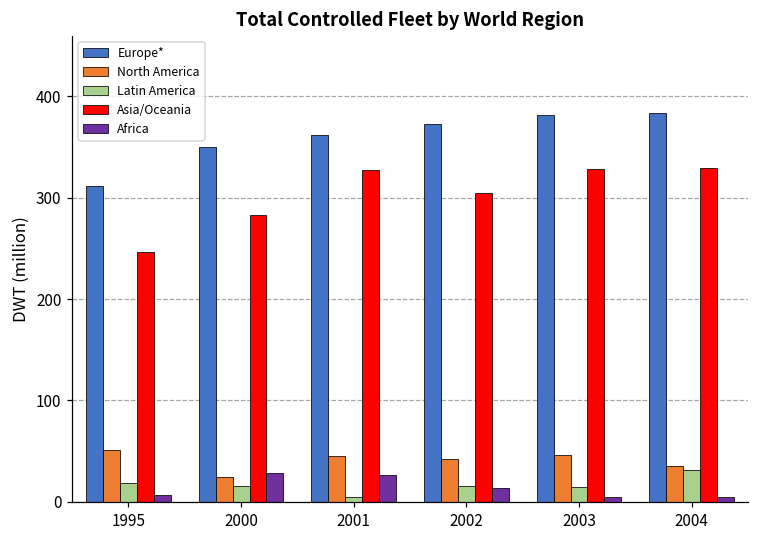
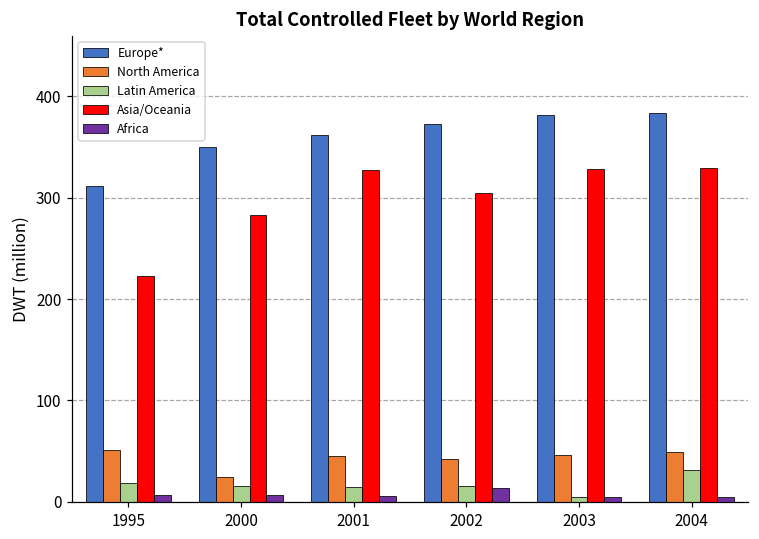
Asia/Oceania, 1995: 250 -> 220
Africa, 2000: 30 -> 10
Latin America, 2001: 5 -> 14
Africa, 2001: 30 -> 10
Latin America, 2003: 15 -> 5
North America, 2004: 40 -> 50
